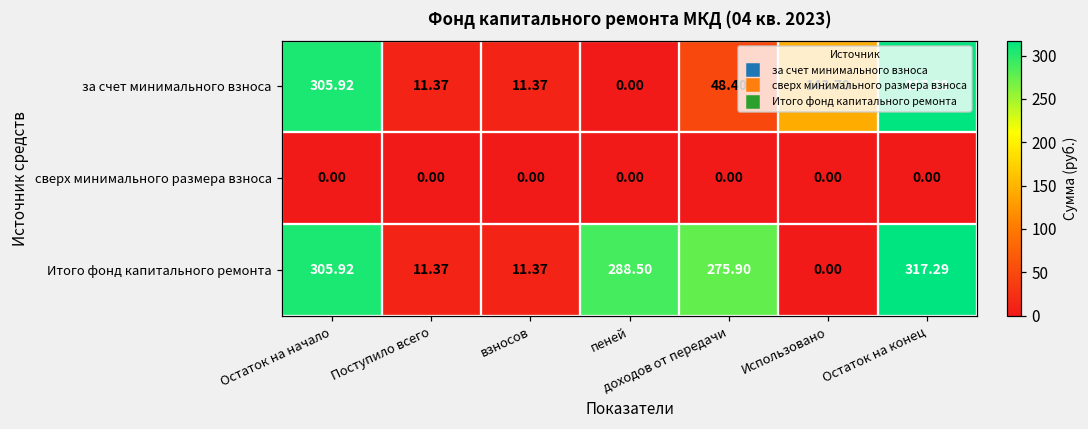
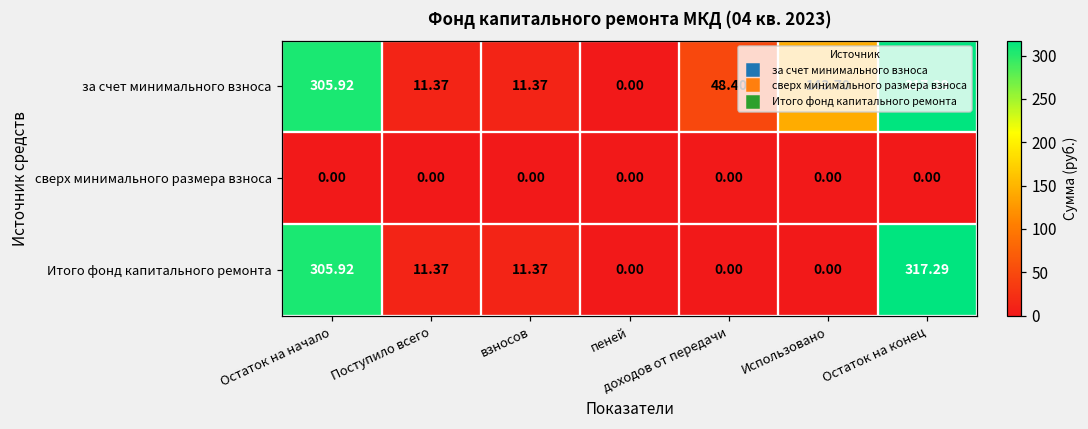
Итого фонд капитального ремонта, пеней: 288.50 -> 0.00
Итого фонд капитального ремонта, доходов от передачи: 275.90 -> 0.00
